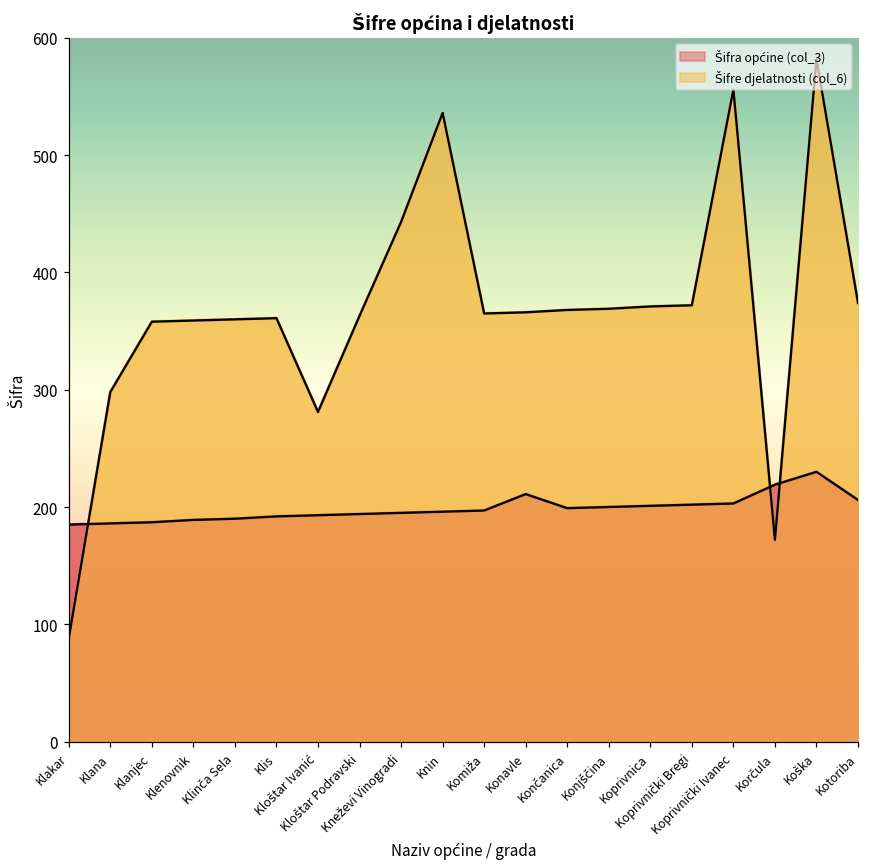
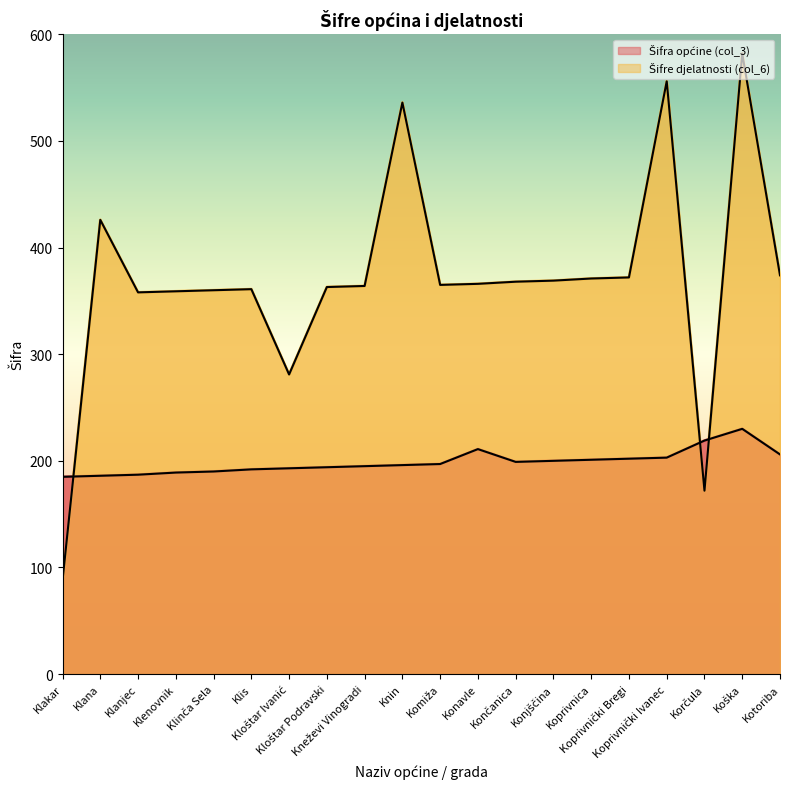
Šifre djelatnosti (col_6), Klana: 298 -> 426
Šifre djelatnosti (col_6), Kneževi Vinogradi: 443 -> 364
